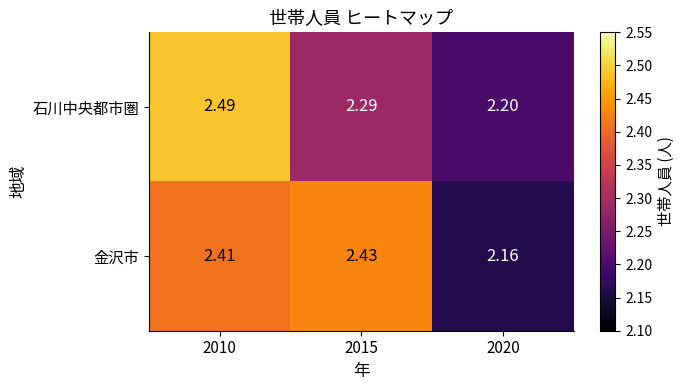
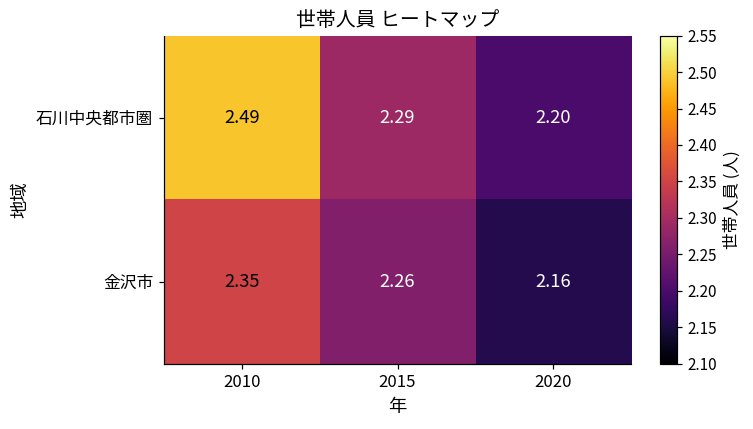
金沢市, 2010: 2.41 -> 2.35
金沢市, 2015: 2.43 -> 2.26
